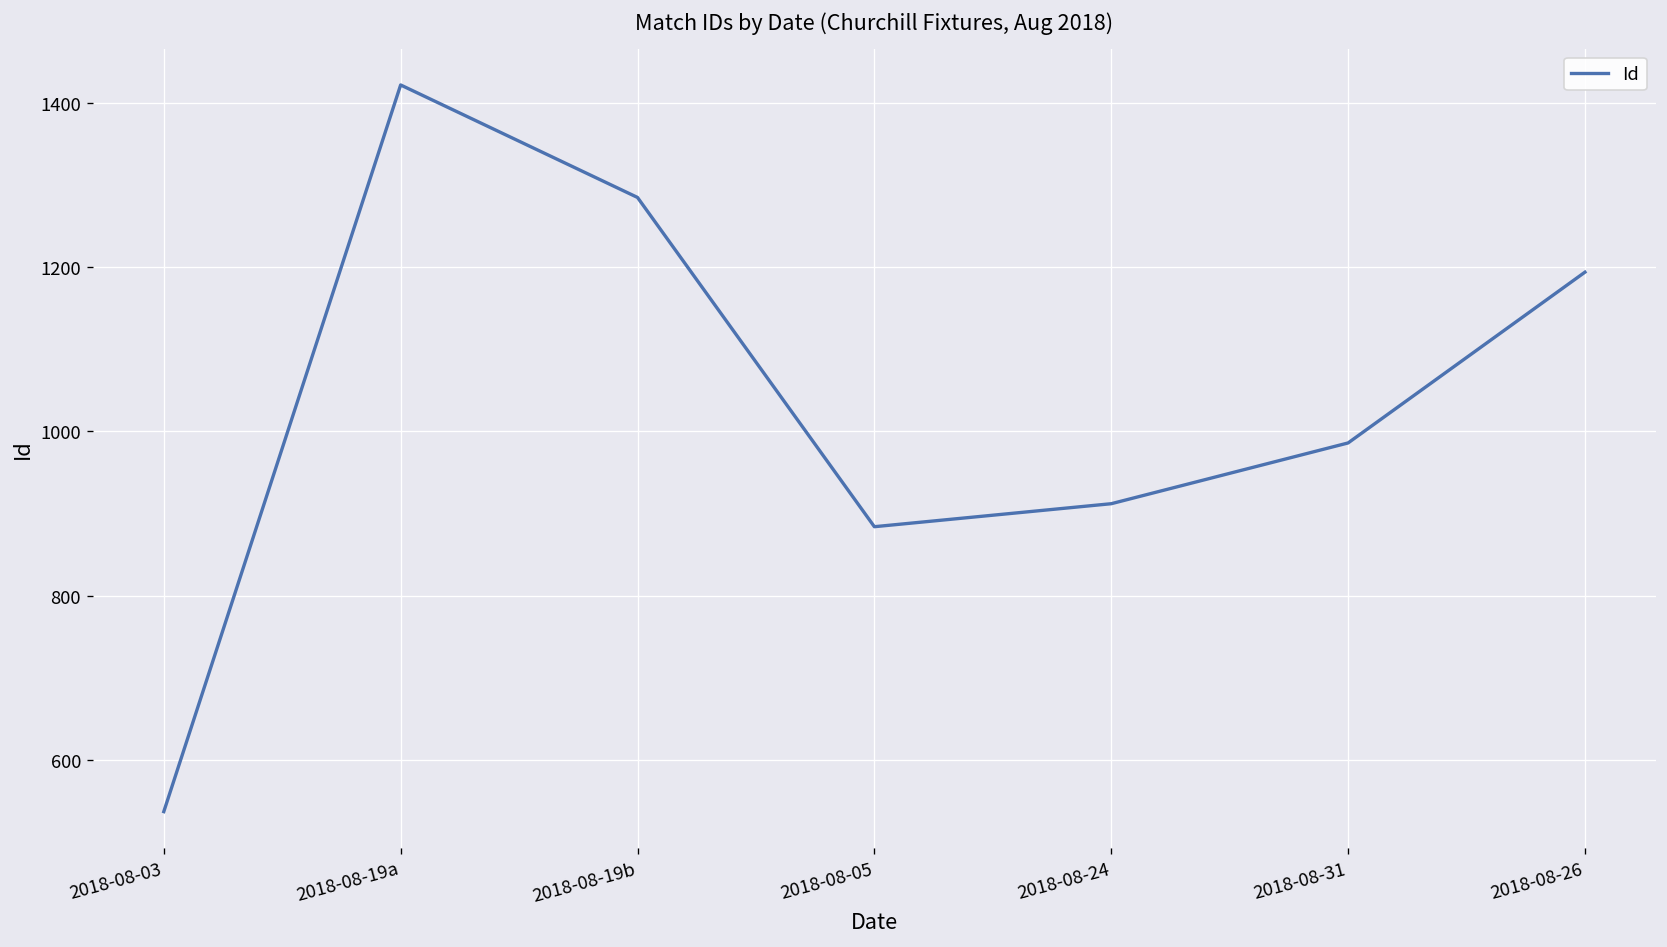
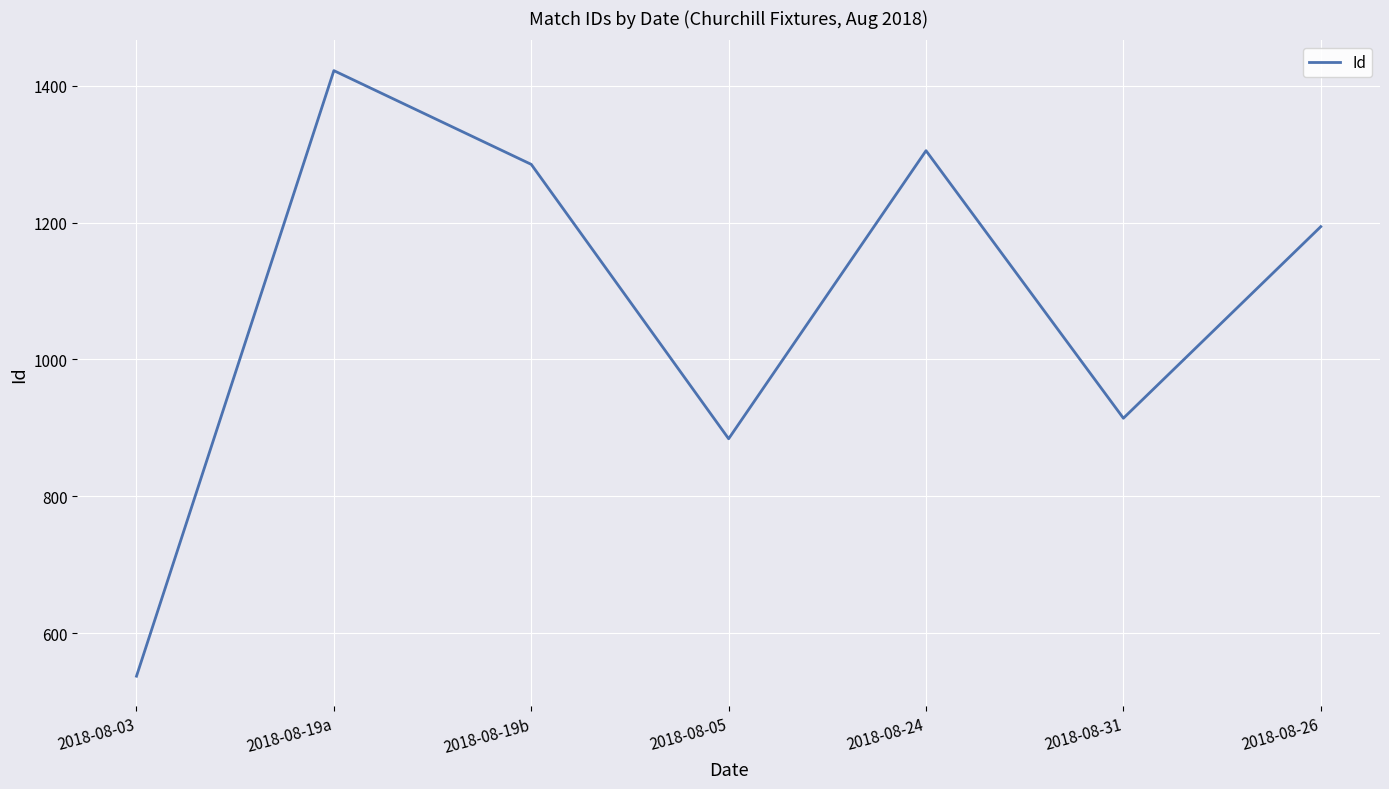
2018-08-24: 910 -> 1310
2018-08-31: 990 -> 910
